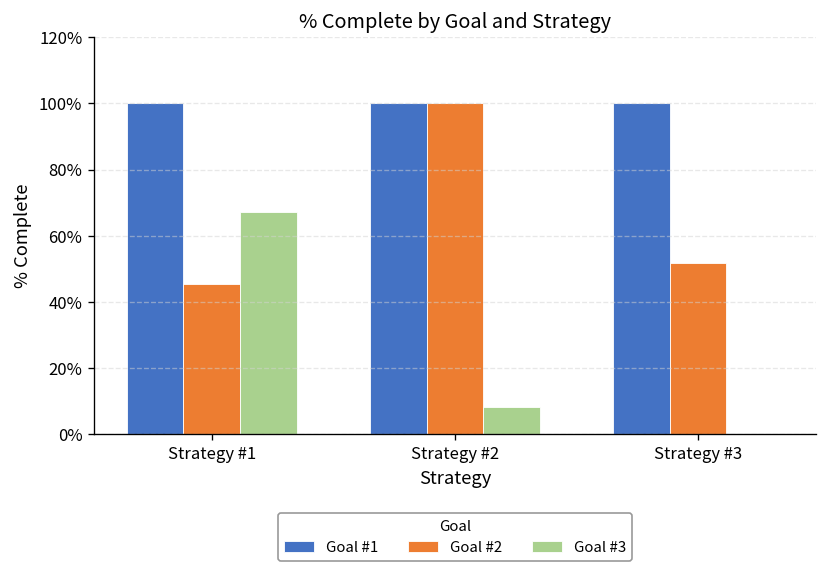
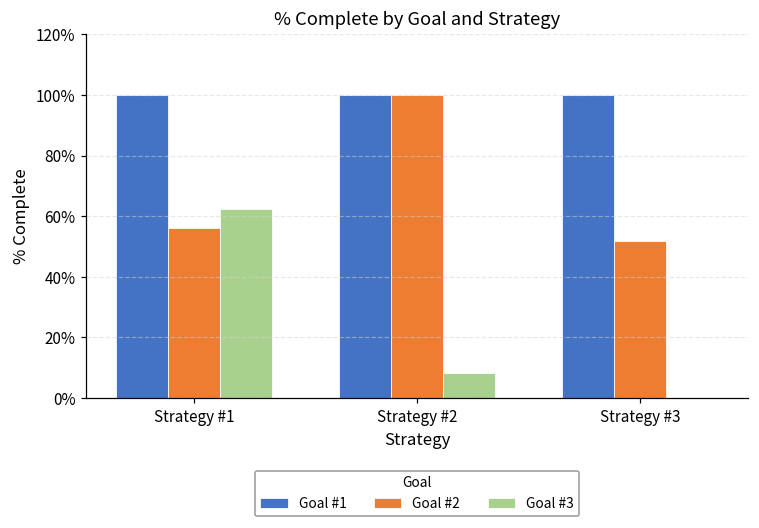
Goal #2, Strategy #1: 45% -> 56%
Goal #3, Strategy #1: 67% -> 63%
